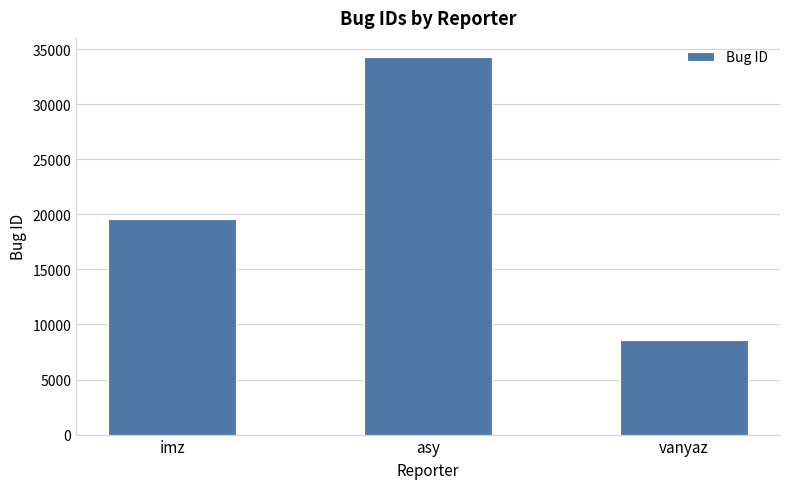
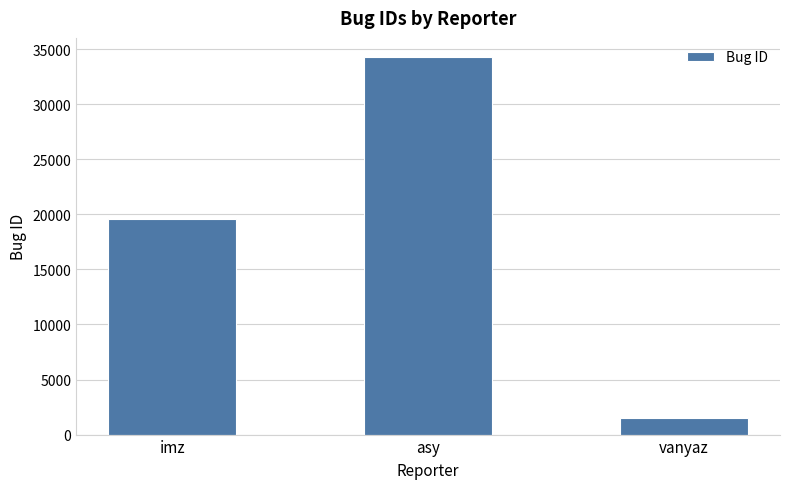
vanyaz: 8600 -> 1500
